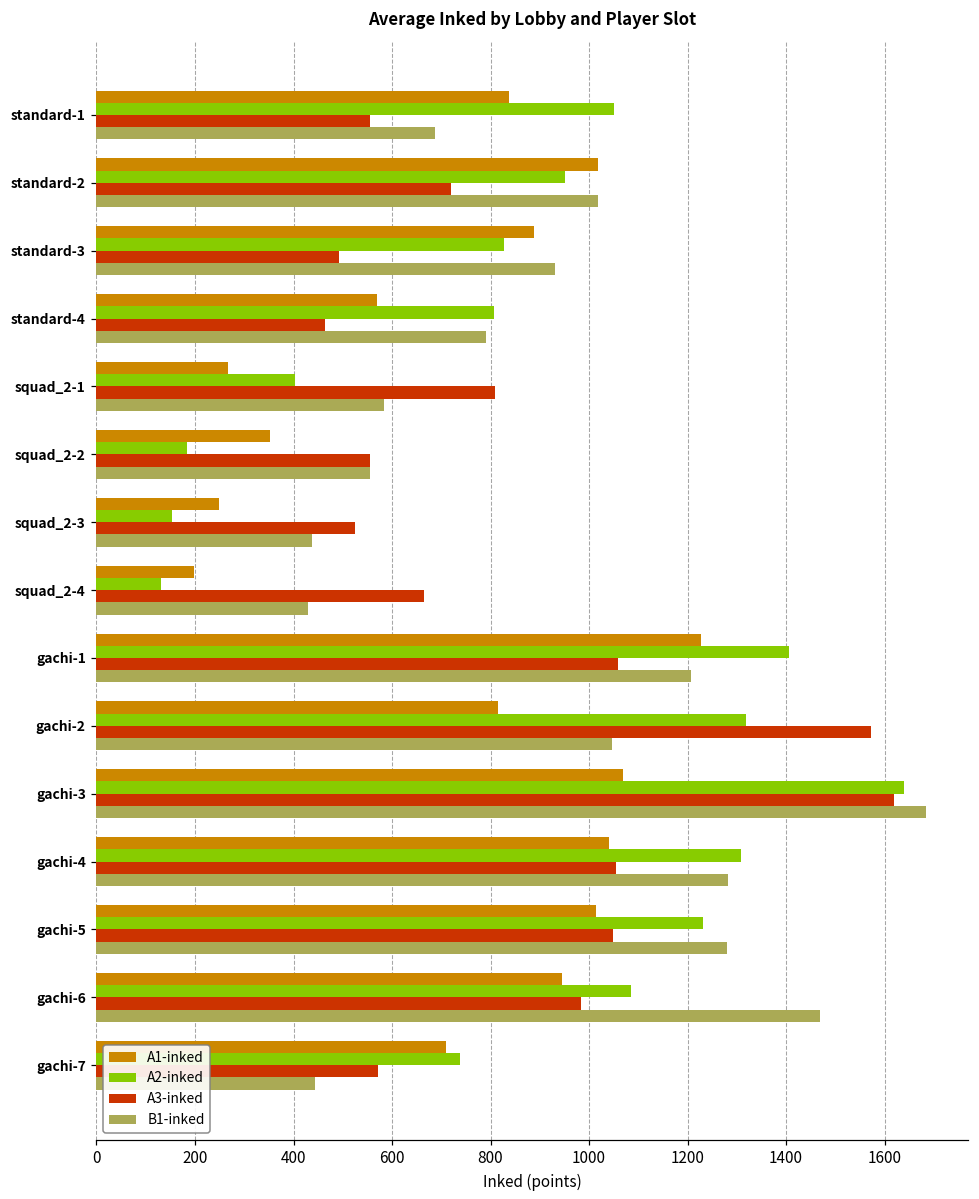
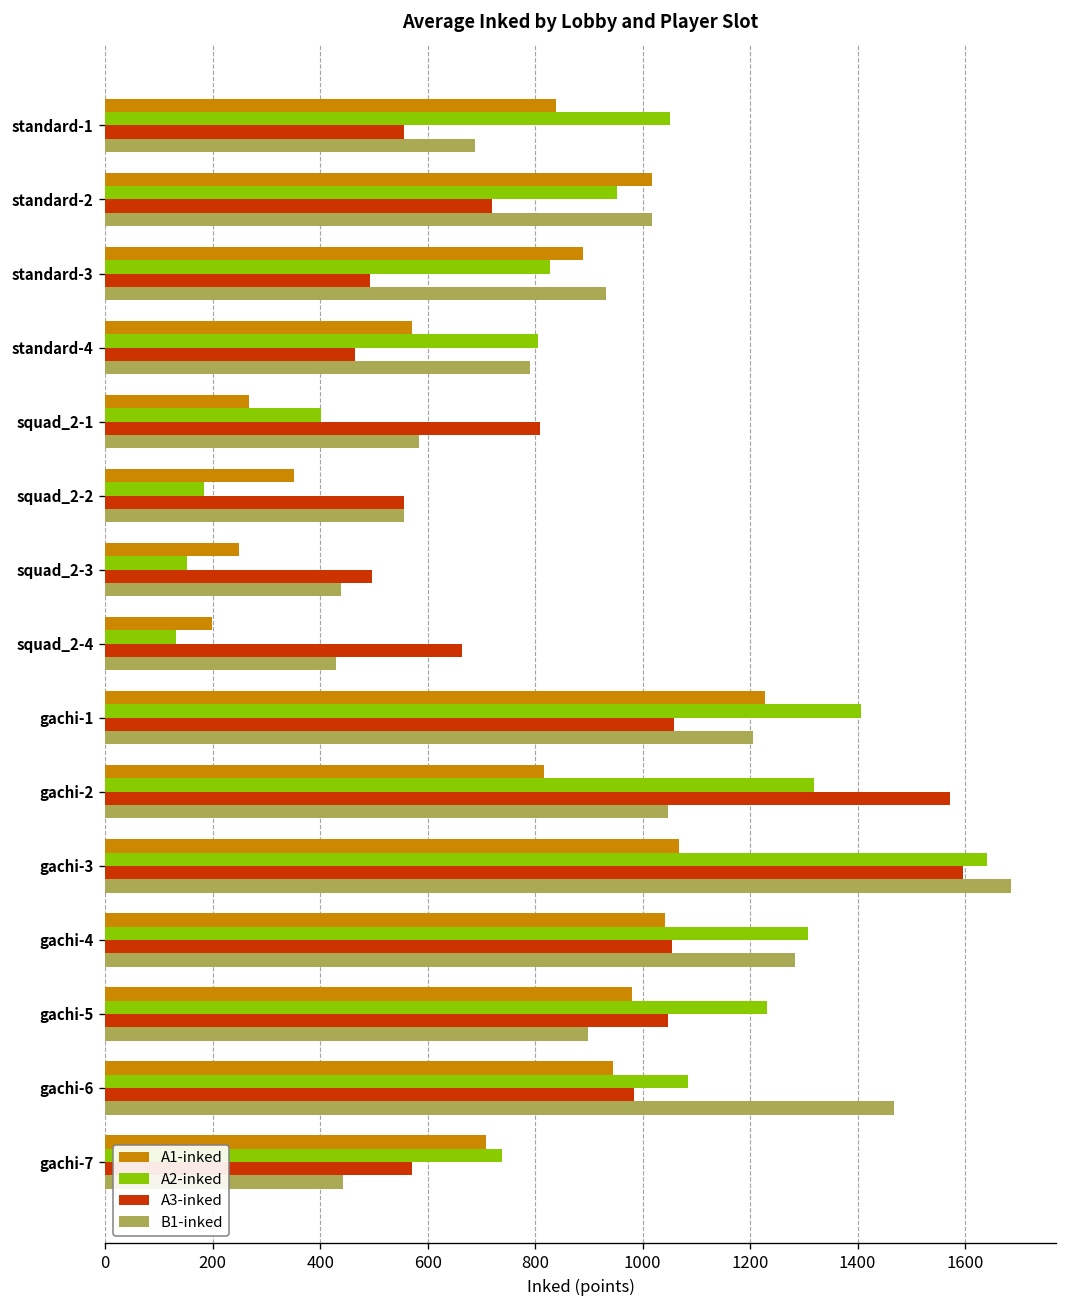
A3-inked, squad_2-3: 530 -> 500
A3-inked, gachi-3: 1620 -> 1600
A1-inked, gachi-5: 1020 -> 980
B1-inked, gachi-5: 1280 -> 900
